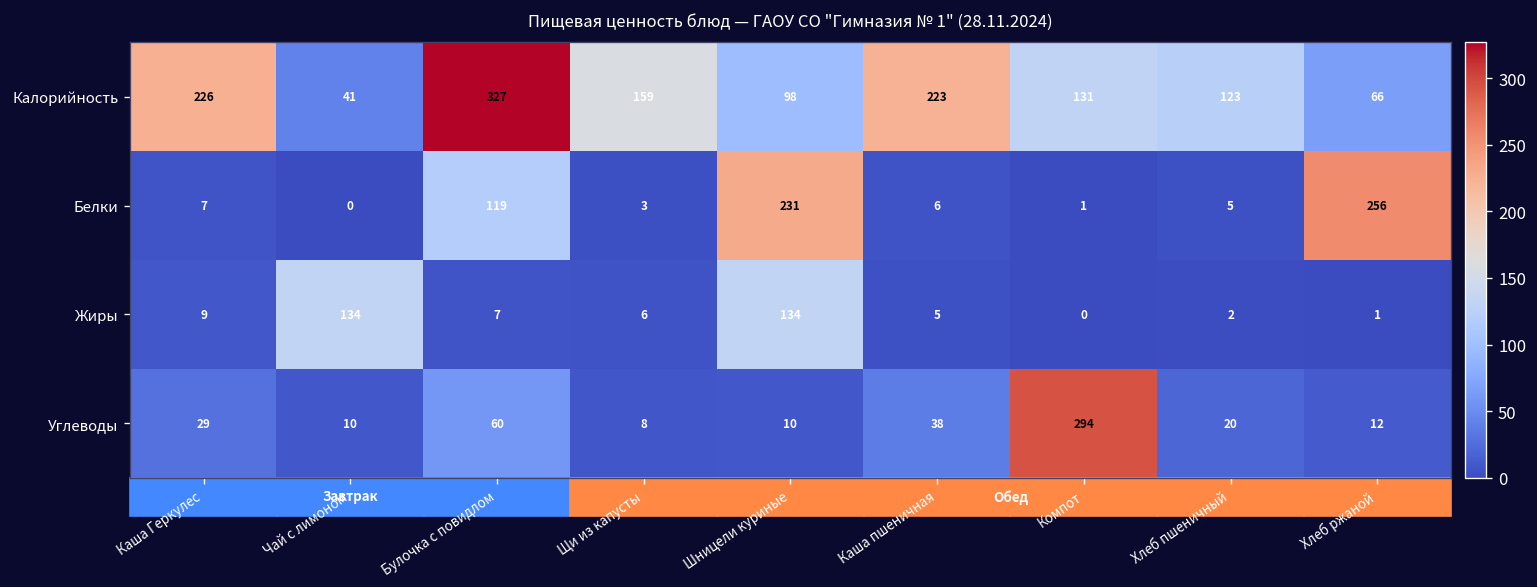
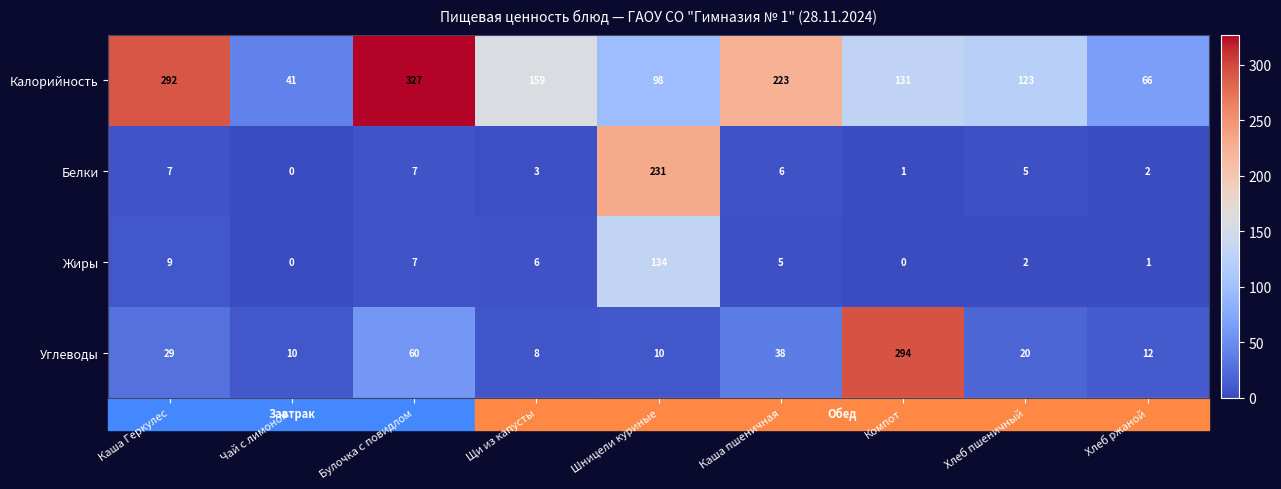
Калорийность, Каша Геркулес: 226 -> 292
Белки, Булочка с повидлом: 119 -> 7
Белки, Хлеб ржаной: 256 -> 2
Жиры, Чай с лимоном: 134 -> 0
